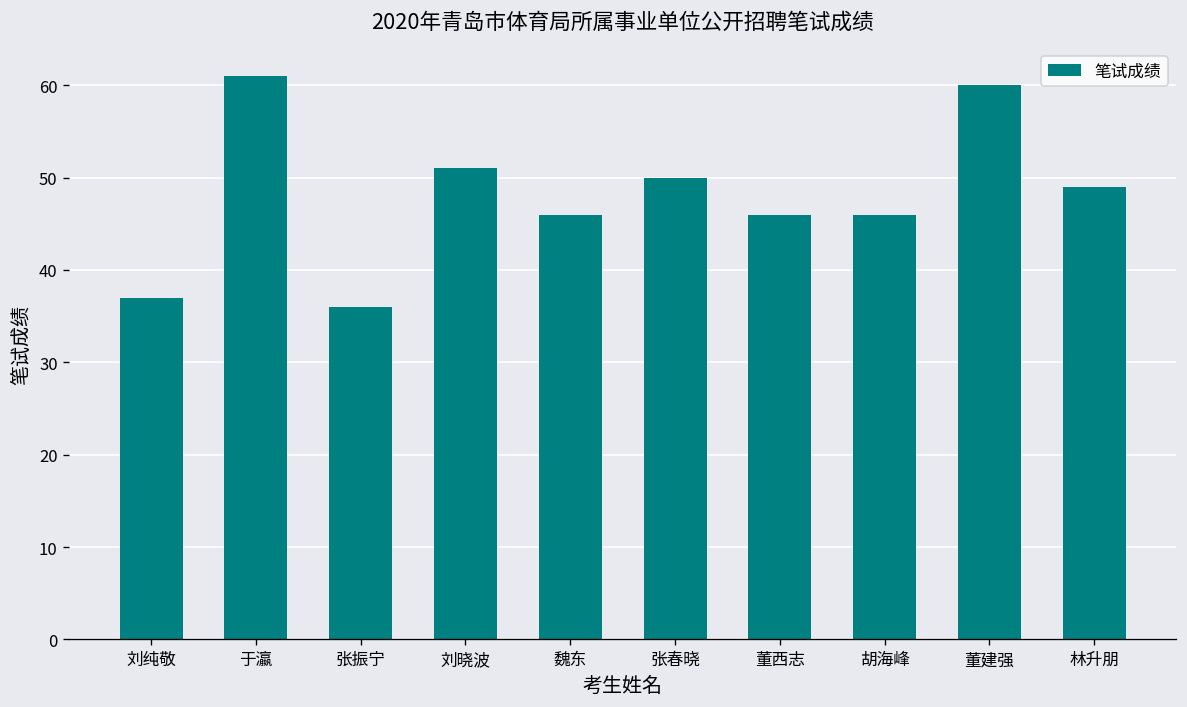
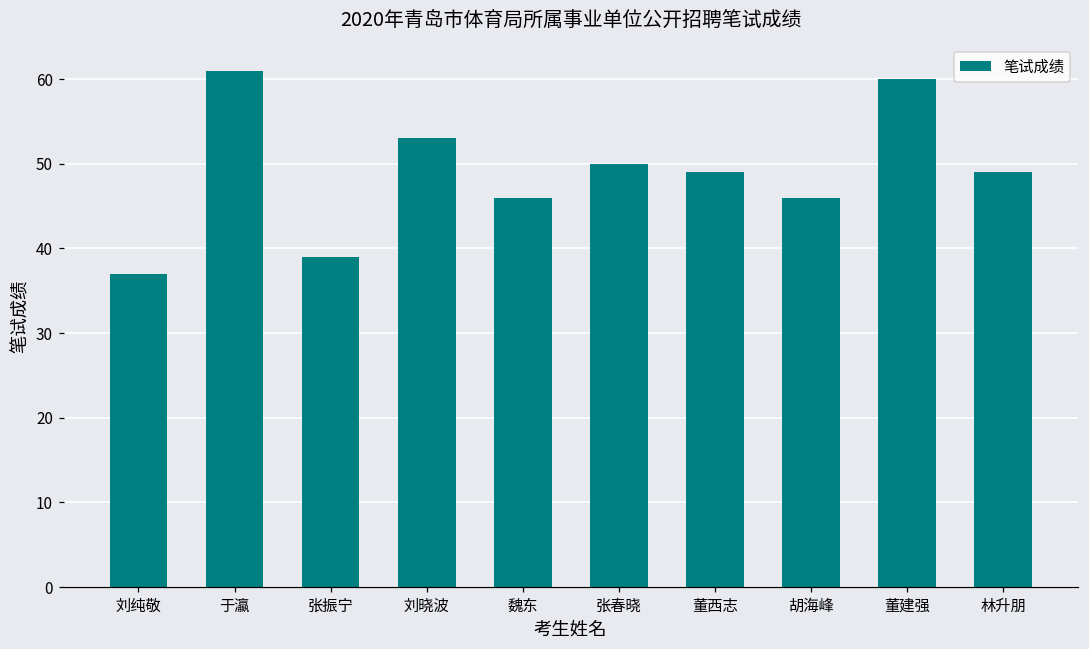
张振宁: 36 -> 39
刘晓波: 51 -> 53
董西志: 46 -> 49
